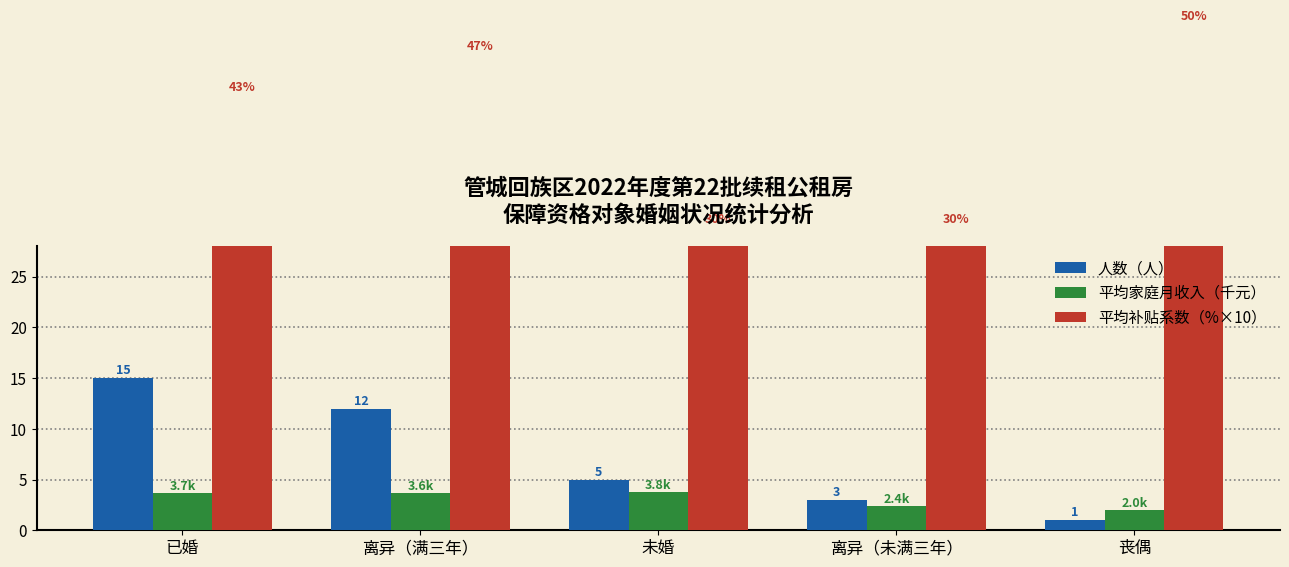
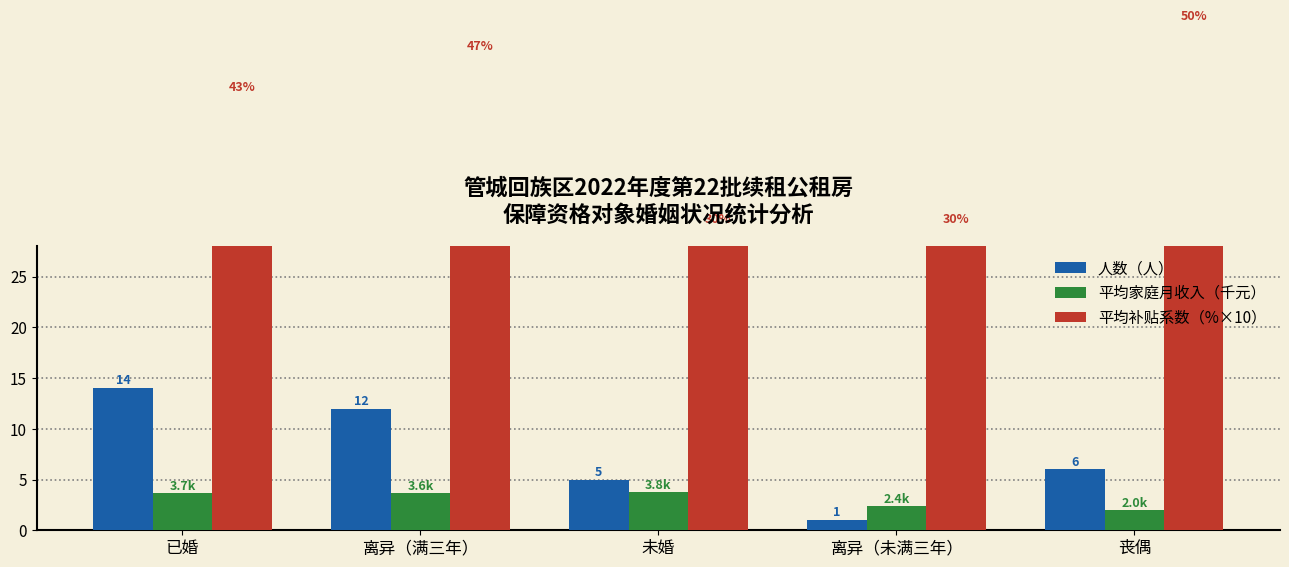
人数（人）, 已婚: 15 -> 14
人数（人）, 离异（未满三年）: 3 -> 1
人数（人）, 丧偶: 1 -> 6
